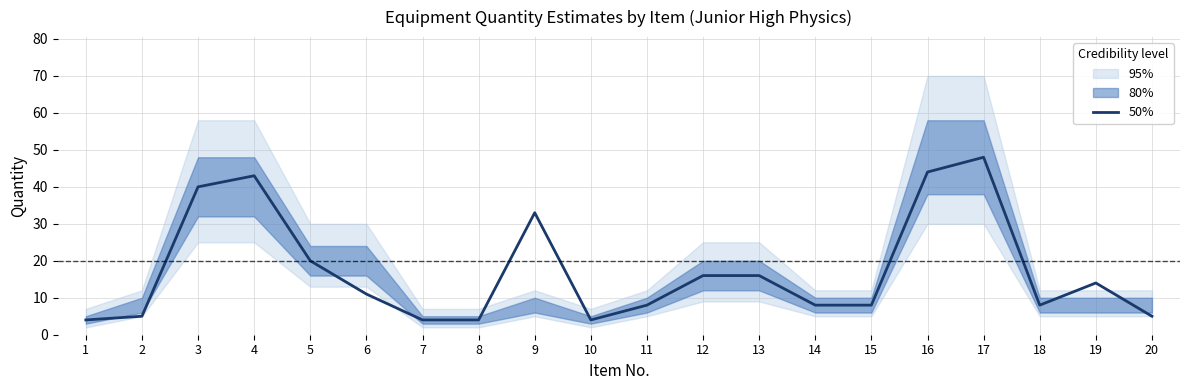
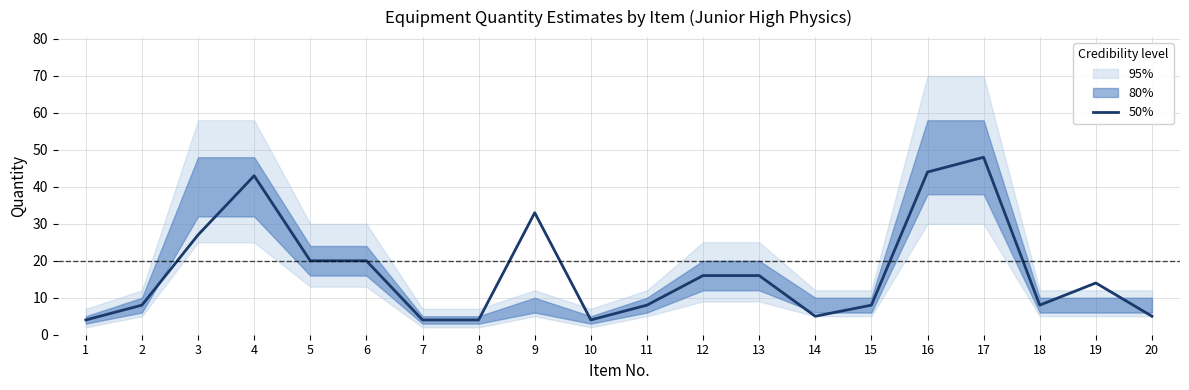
50%, 2: 5 -> 8
50%, 3: 40 -> 27
50%, 6: 11 -> 20
50%, 14: 8 -> 5
